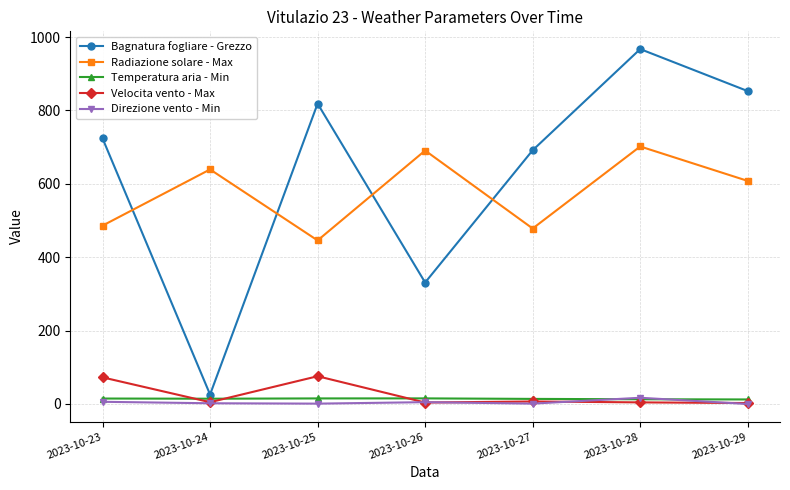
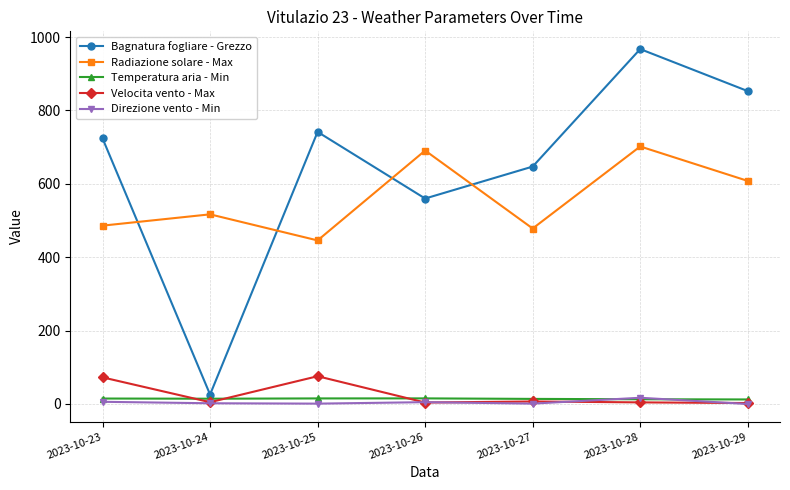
Radiazione solare - Max, 2023-10-24: 640 -> 520
Bagnatura fogliare - Grezzo, 2023-10-25: 820 -> 740
Bagnatura fogliare - Grezzo, 2023-10-26: 330 -> 560
Bagnatura fogliare - Grezzo, 2023-10-27: 690 -> 650
